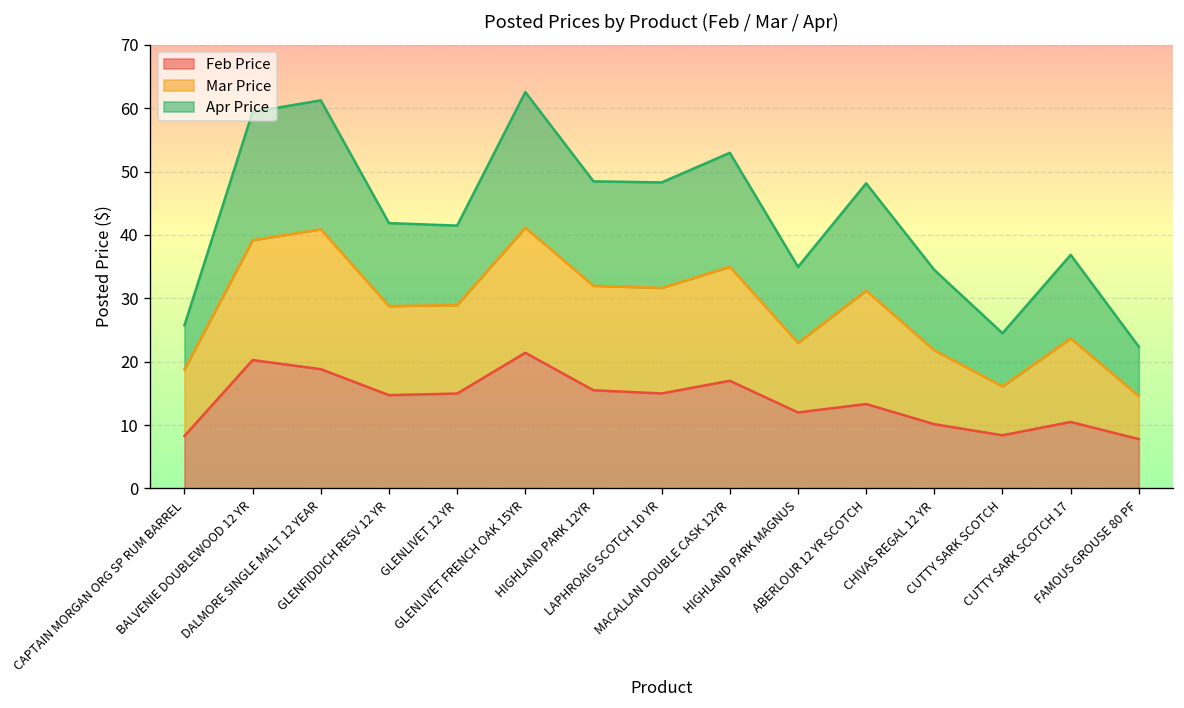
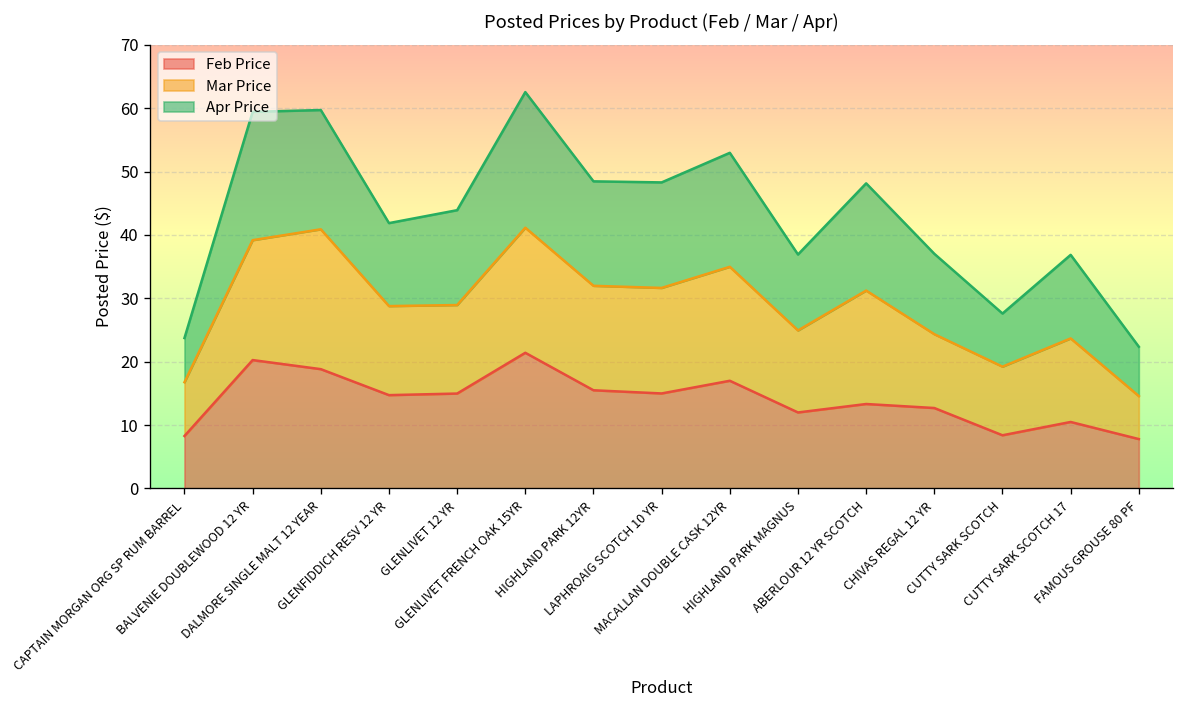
Mar Price, CAPTAIN MORGAN ORG SP RUM BARREL: 10 -> 8
Apr Price, DALMORE SINGLE MALT 12 YEAR: 20 -> 19
Apr Price, GLENLIVET 12 YR: 13 -> 15
Mar Price, HIGHLAND PARK MAGNUS: 11 -> 13
Feb Price, CHIVAS REGAL 12 YR: 10 -> 13
Mar Price, CUTTY SARK SCOTCH: 8 -> 11
